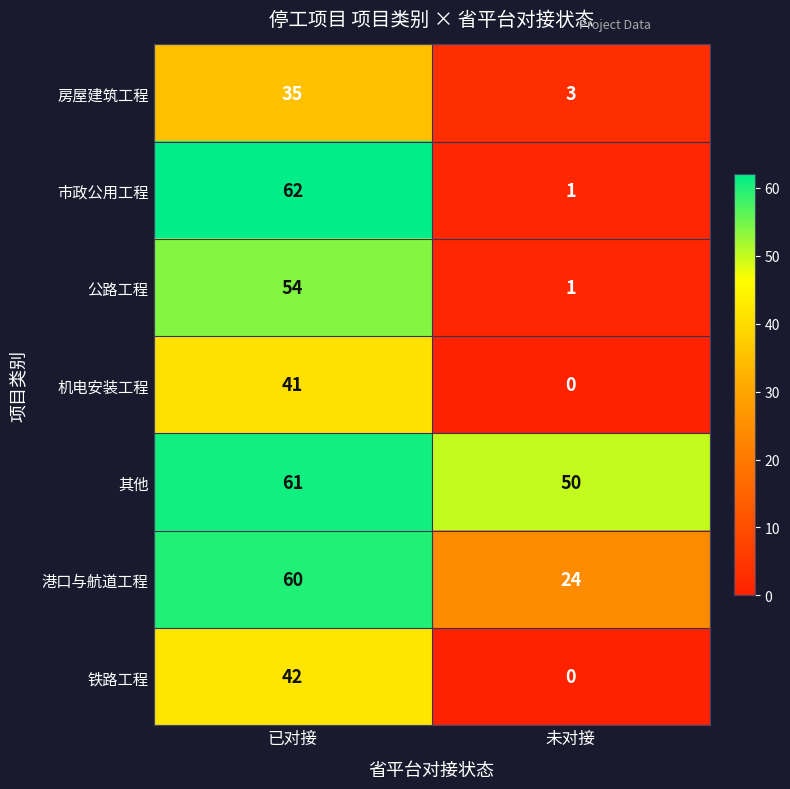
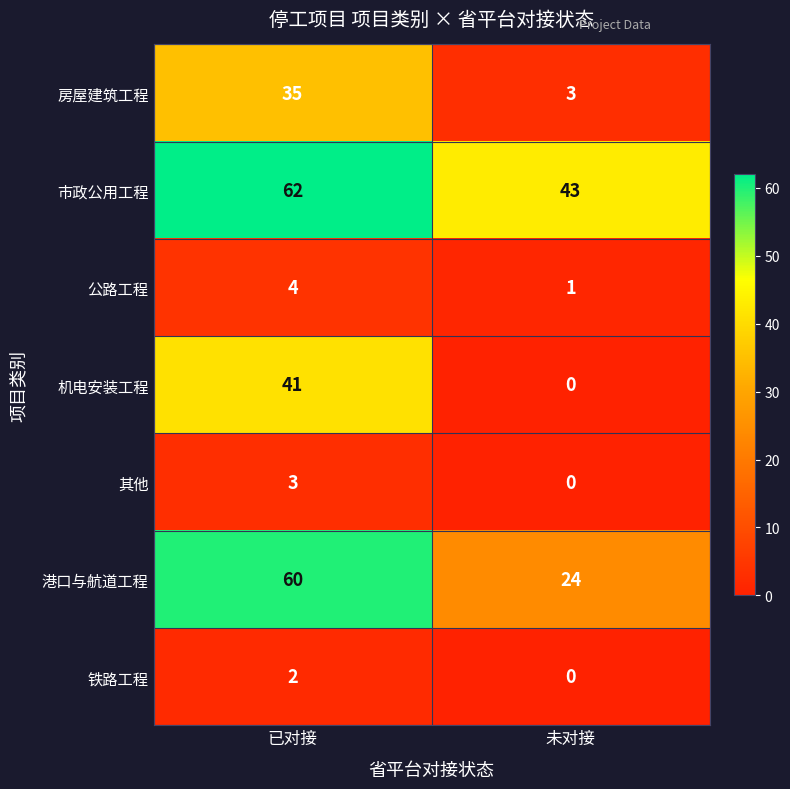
市政公用工程, 未对接: 1 -> 43
公路工程, 已对接: 54 -> 4
其他, 已对接: 61 -> 3
其他, 未对接: 50 -> 0
铁路工程, 已对接: 42 -> 2
